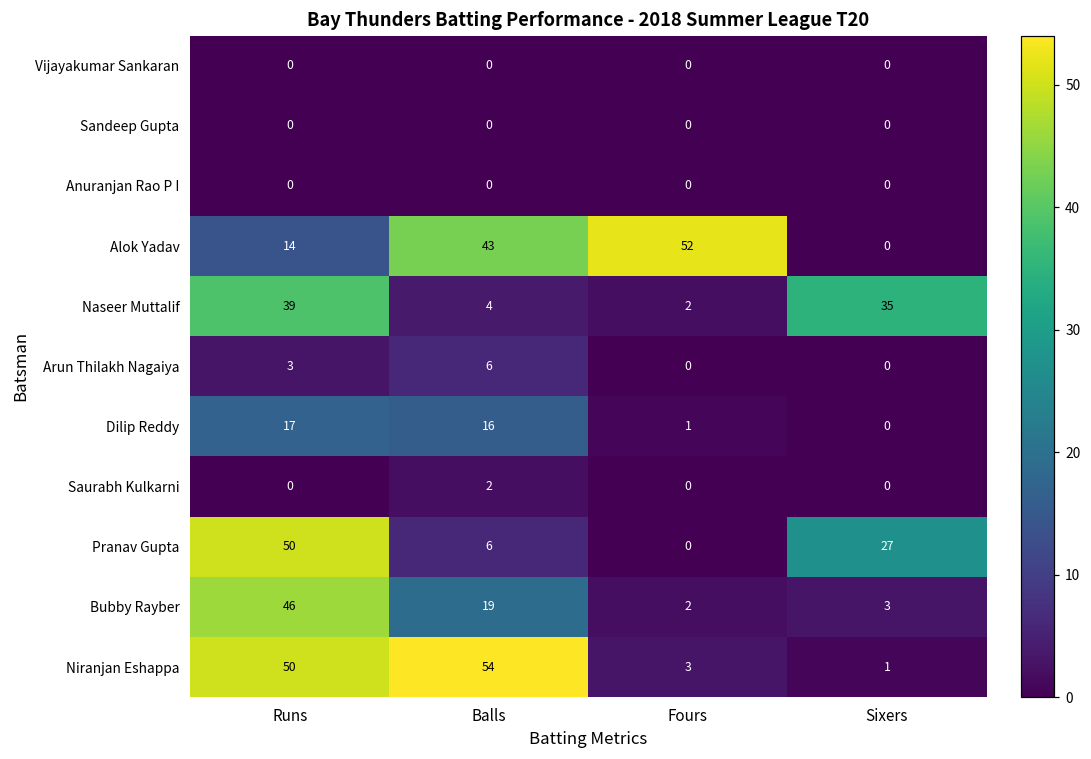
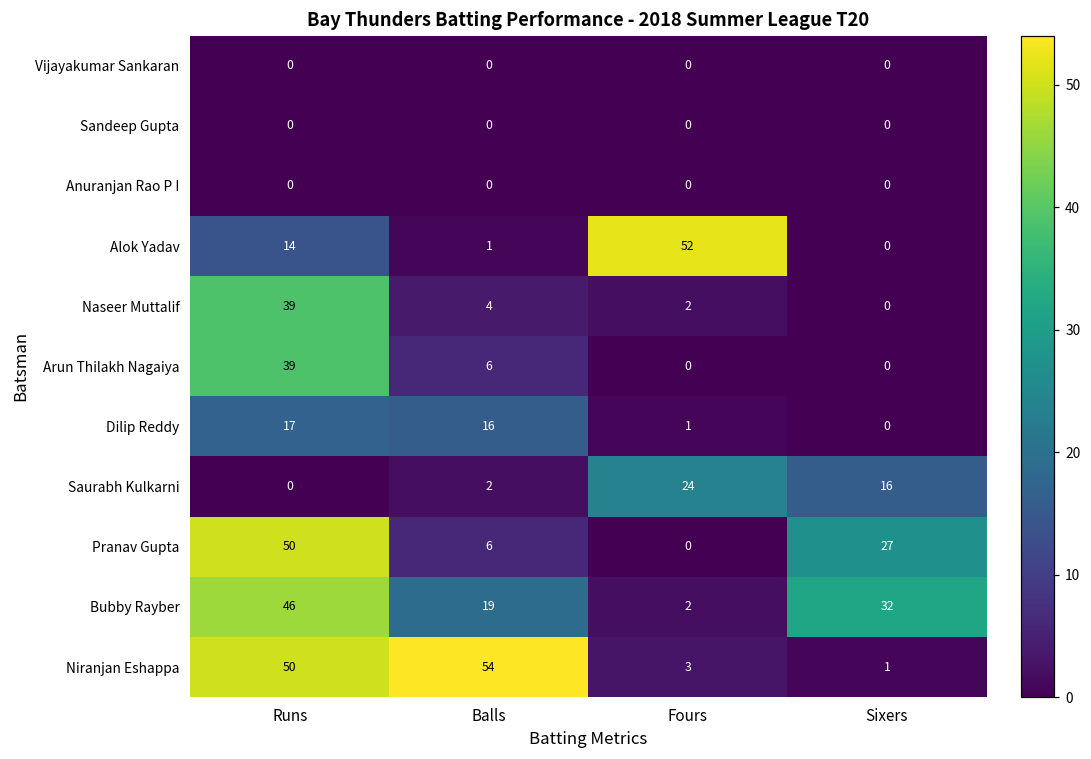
Alok Yadav, Balls: 43 -> 1
Naseer Muttalif, Sixers: 35 -> 0
Arun Thilakh Nagaiya, Runs: 3 -> 39
Saurabh Kulkarni, Fours: 0 -> 24
Saurabh Kulkarni, Sixers: 0 -> 16
Bubby Rayber, Sixers: 3 -> 32
